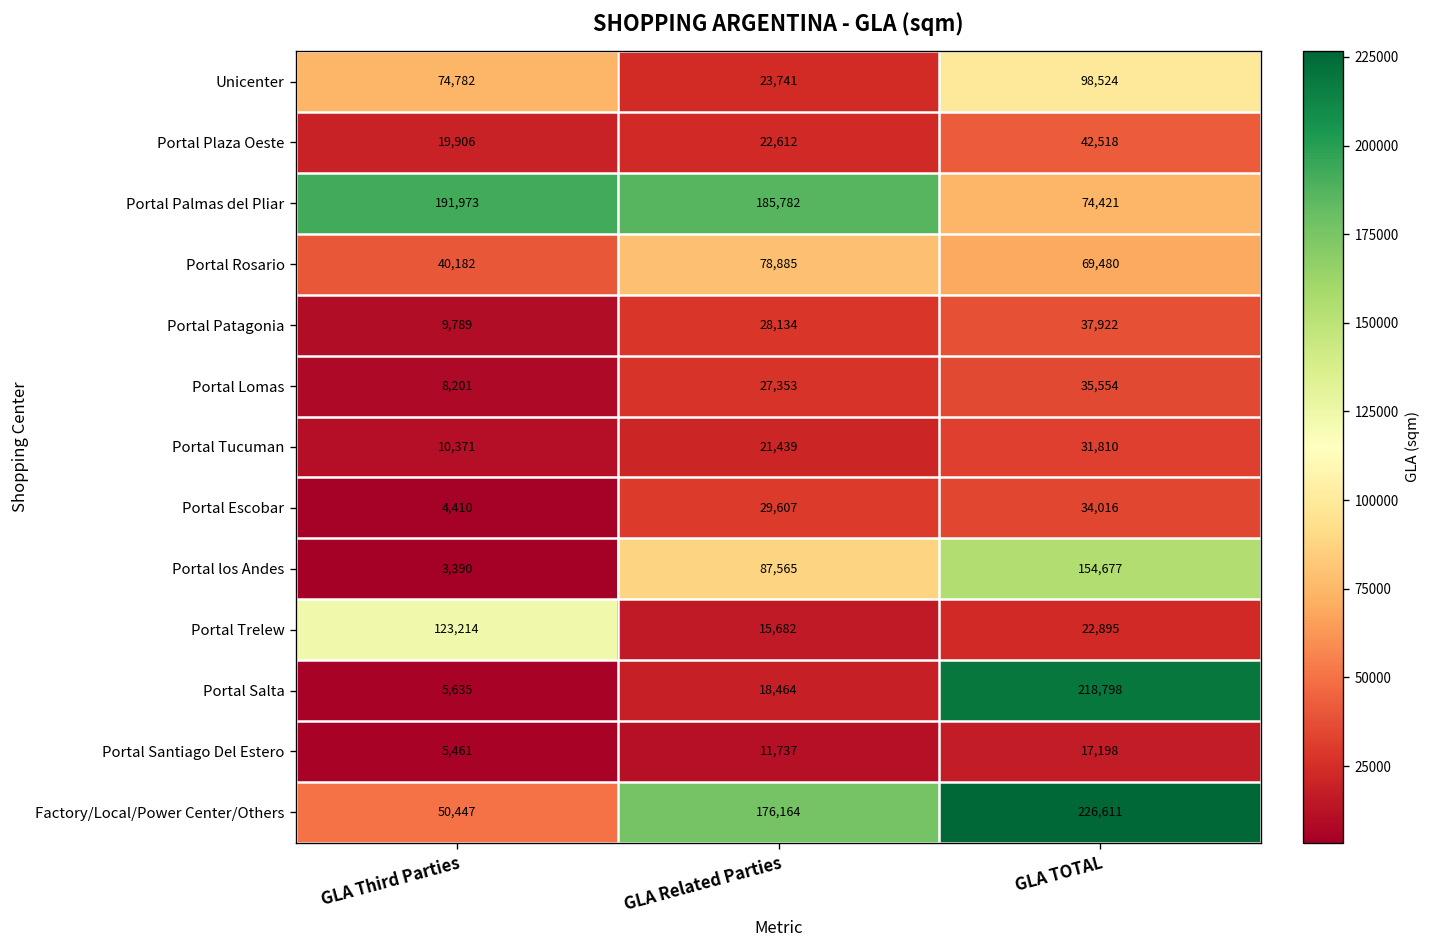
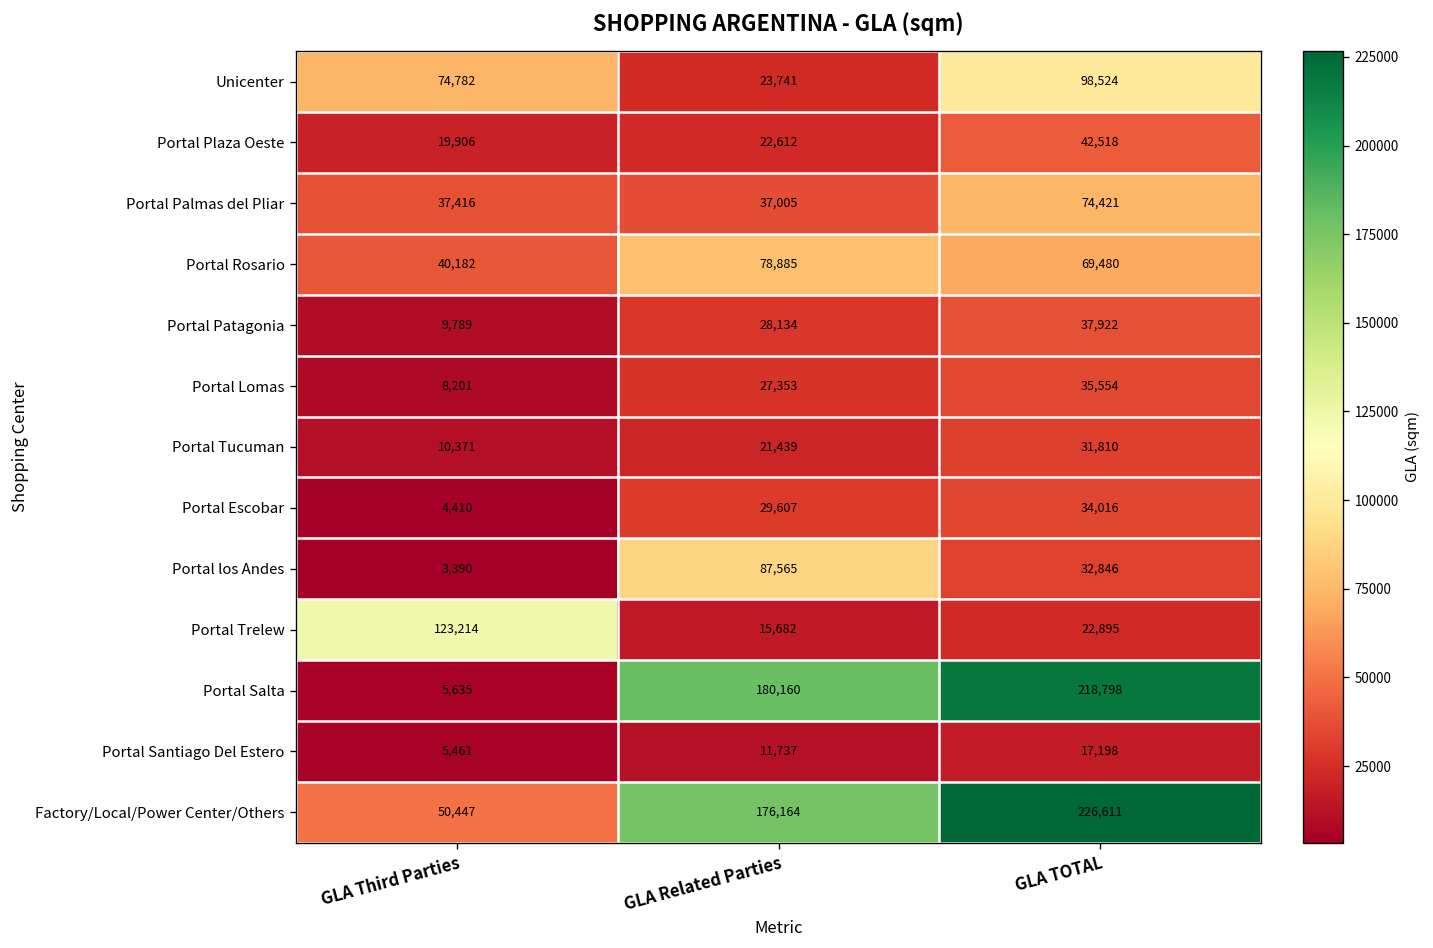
Portal Palmas del Pliar, GLA Third Parties: 191,973 -> 37,416
Portal Palmas del Pliar, GLA Related Parties: 185,782 -> 37,005
Portal los Andes, GLA TOTAL: 154,677 -> 32,846
Portal Salta, GLA Related Parties: 18,464 -> 180,160
